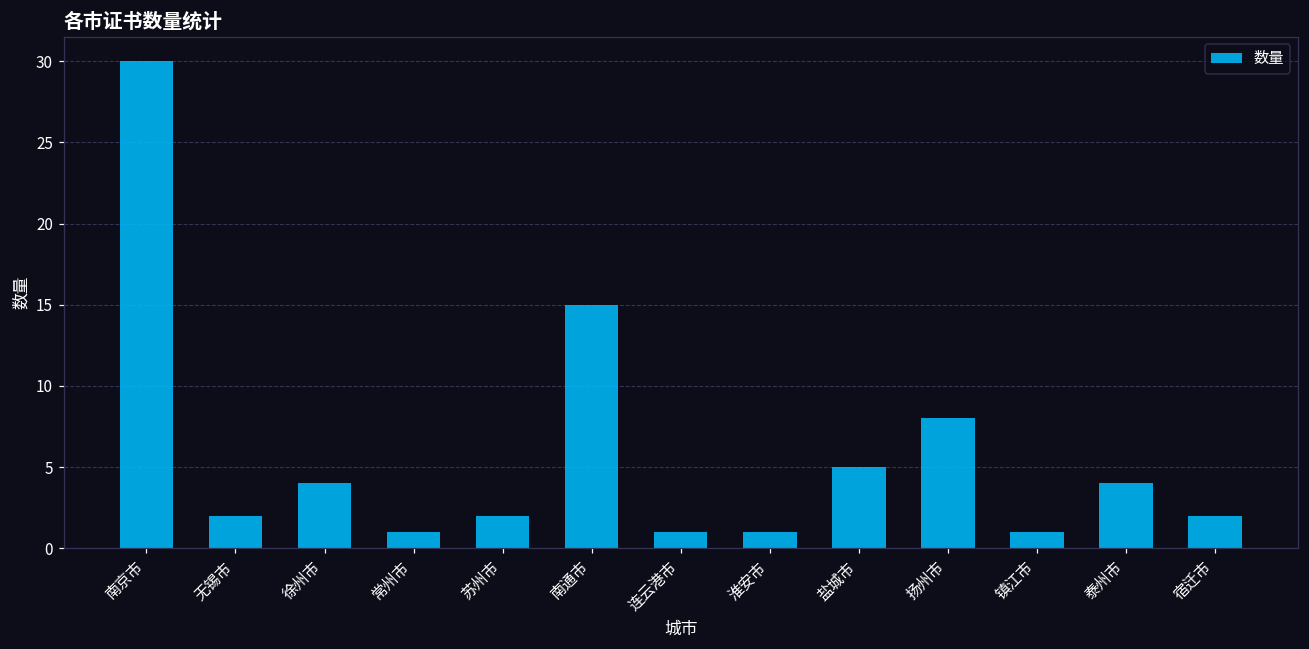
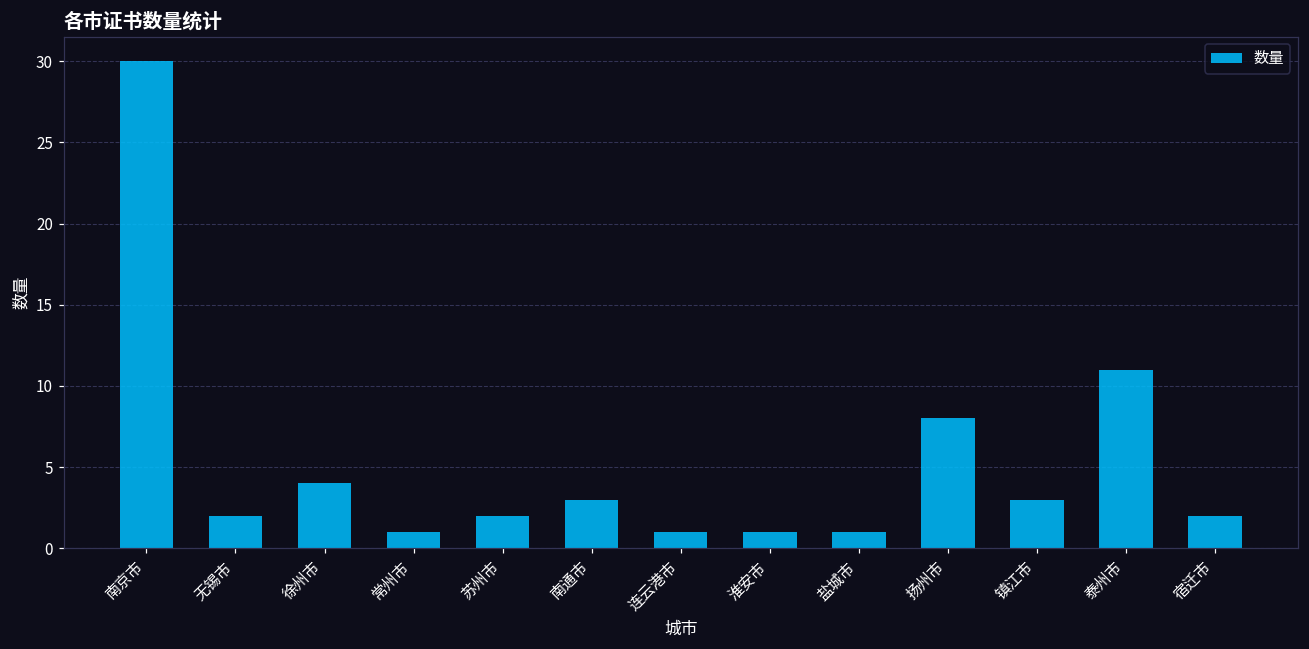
南通市: 15 -> 3
盐城市: 5 -> 1
镇江市: 1 -> 3
泰州市: 4 -> 11
